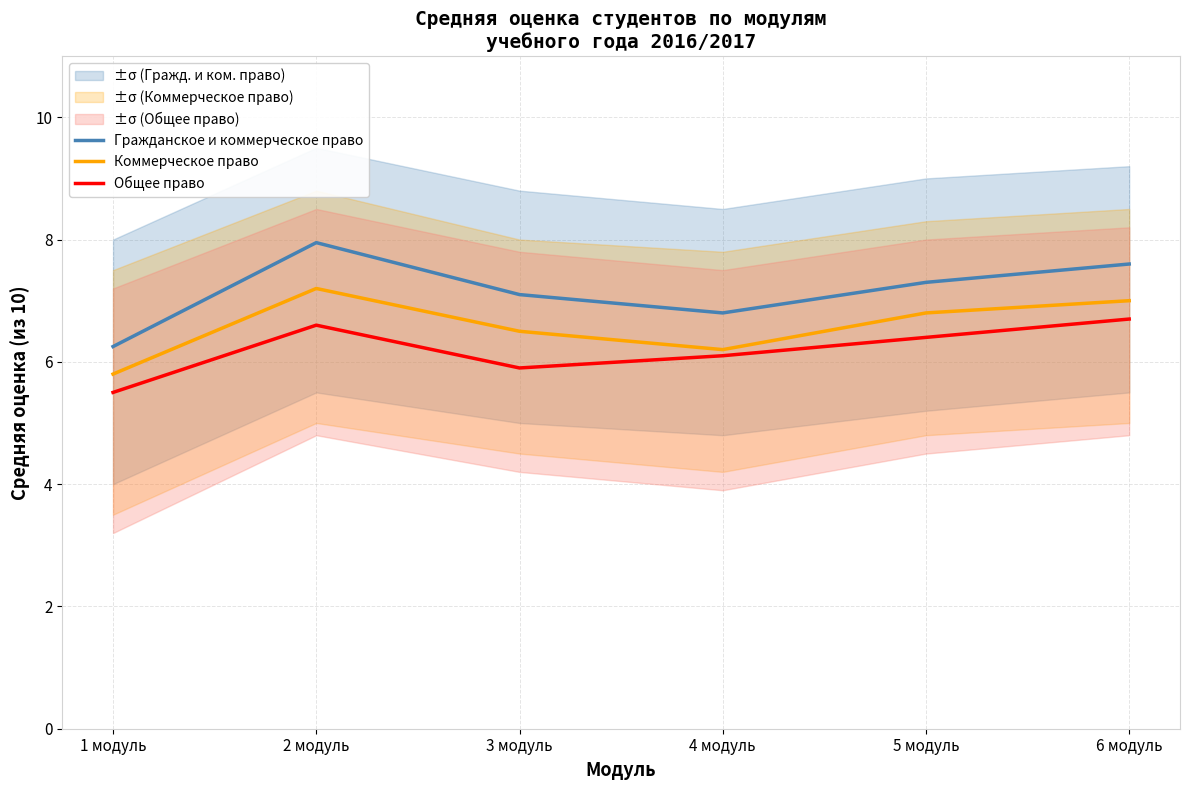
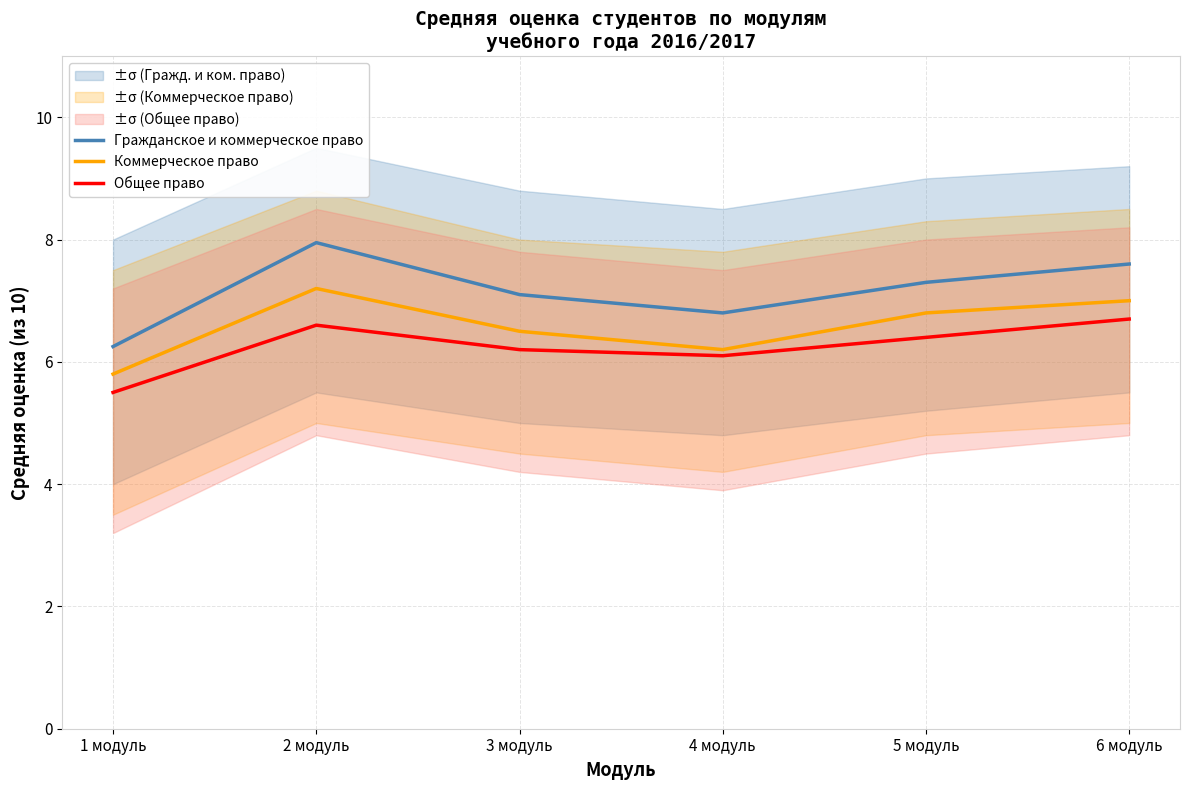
Общее право, 3 модуль: 5.9 -> 6.2
